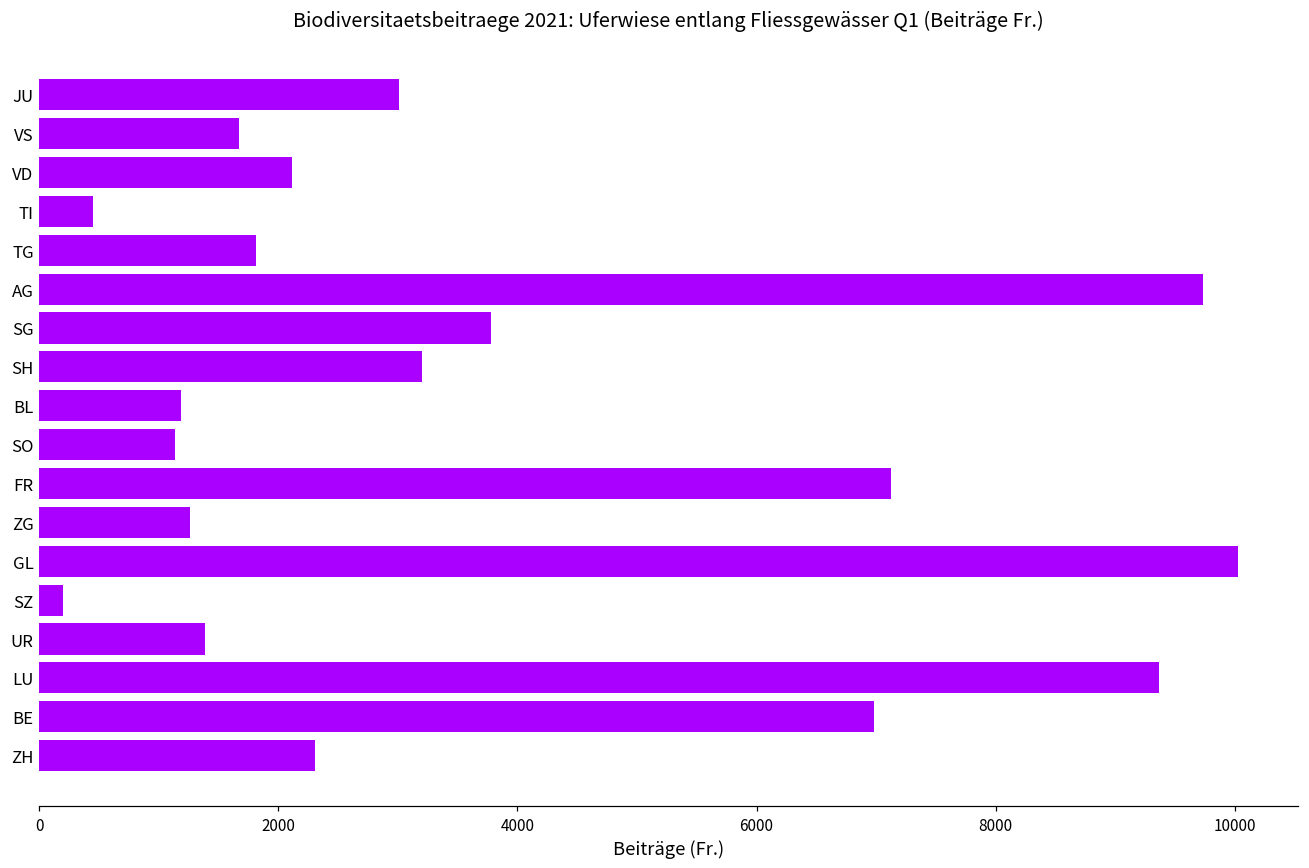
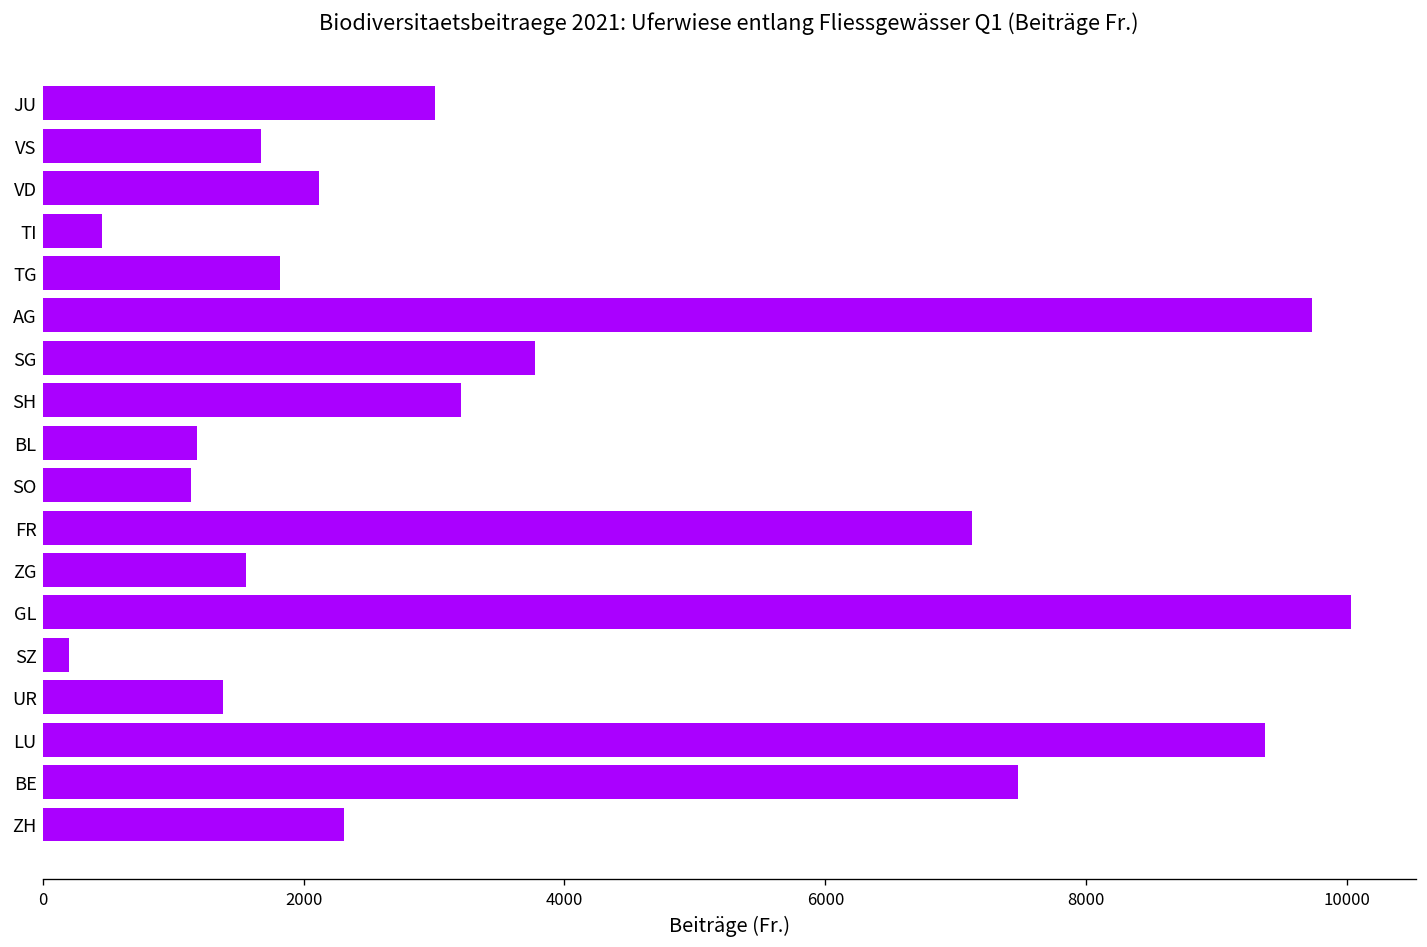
ZG: 1260 -> 1560
BE: 6980 -> 7480
